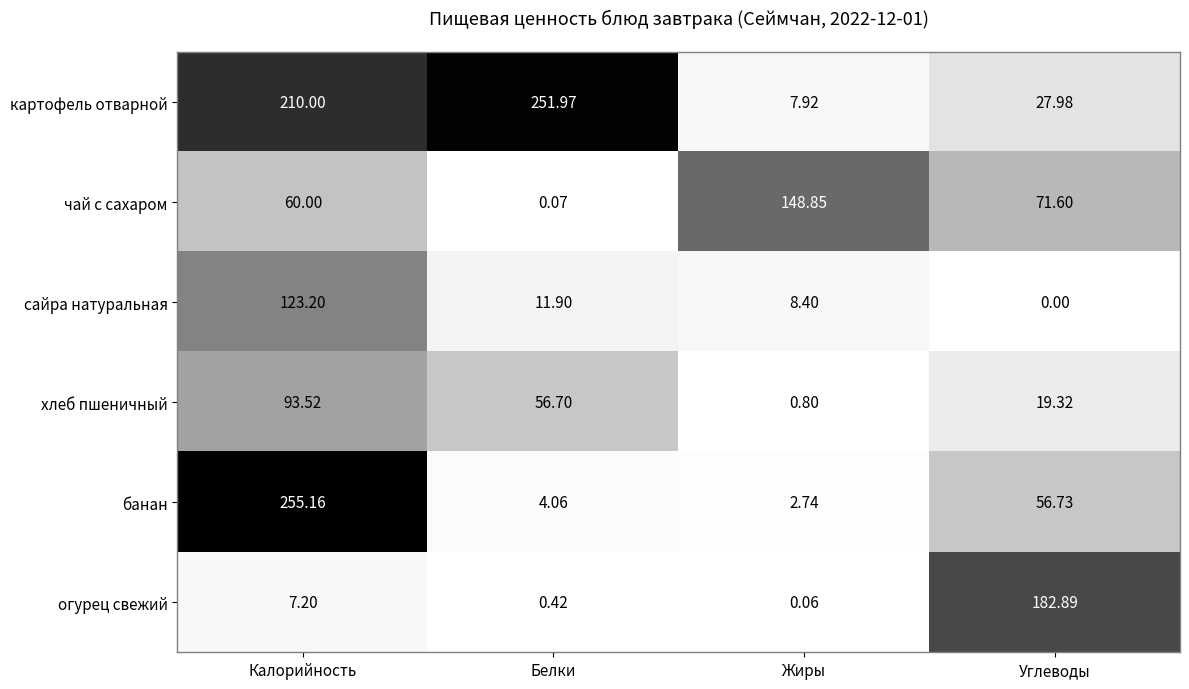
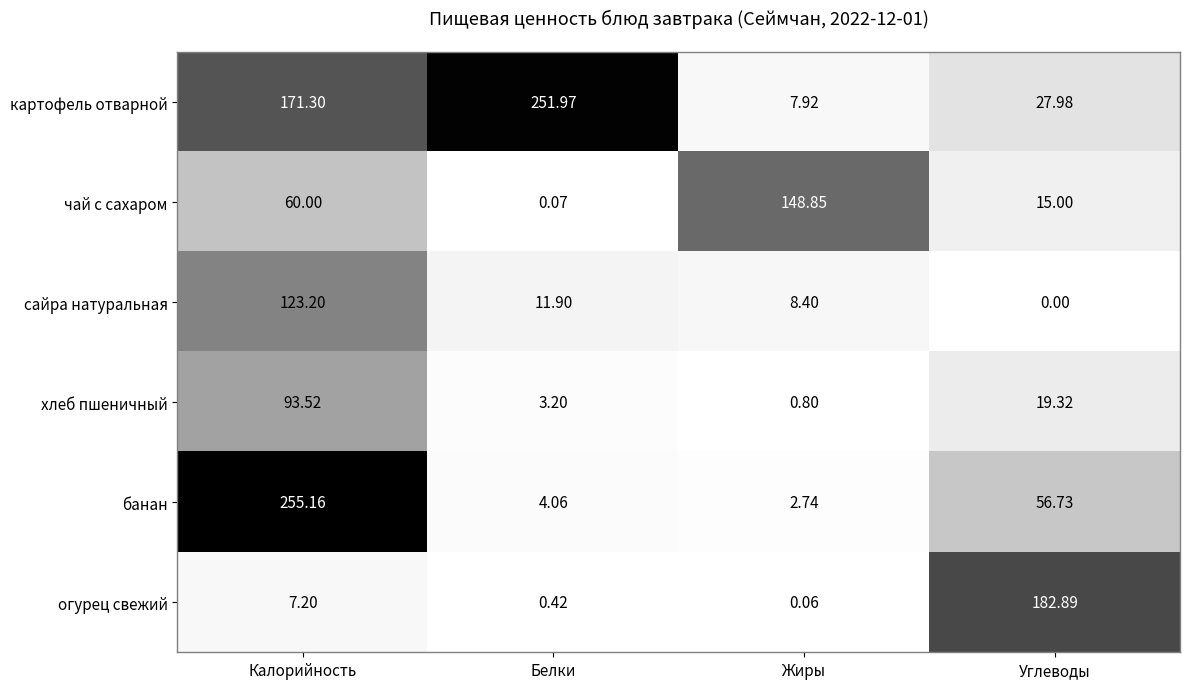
картофель отварной, Калорийность: 210.00 -> 171.30
чай с сахаром, Углеводы: 71.60 -> 15.00
хлеб пшеничный, Белки: 56.70 -> 3.20
